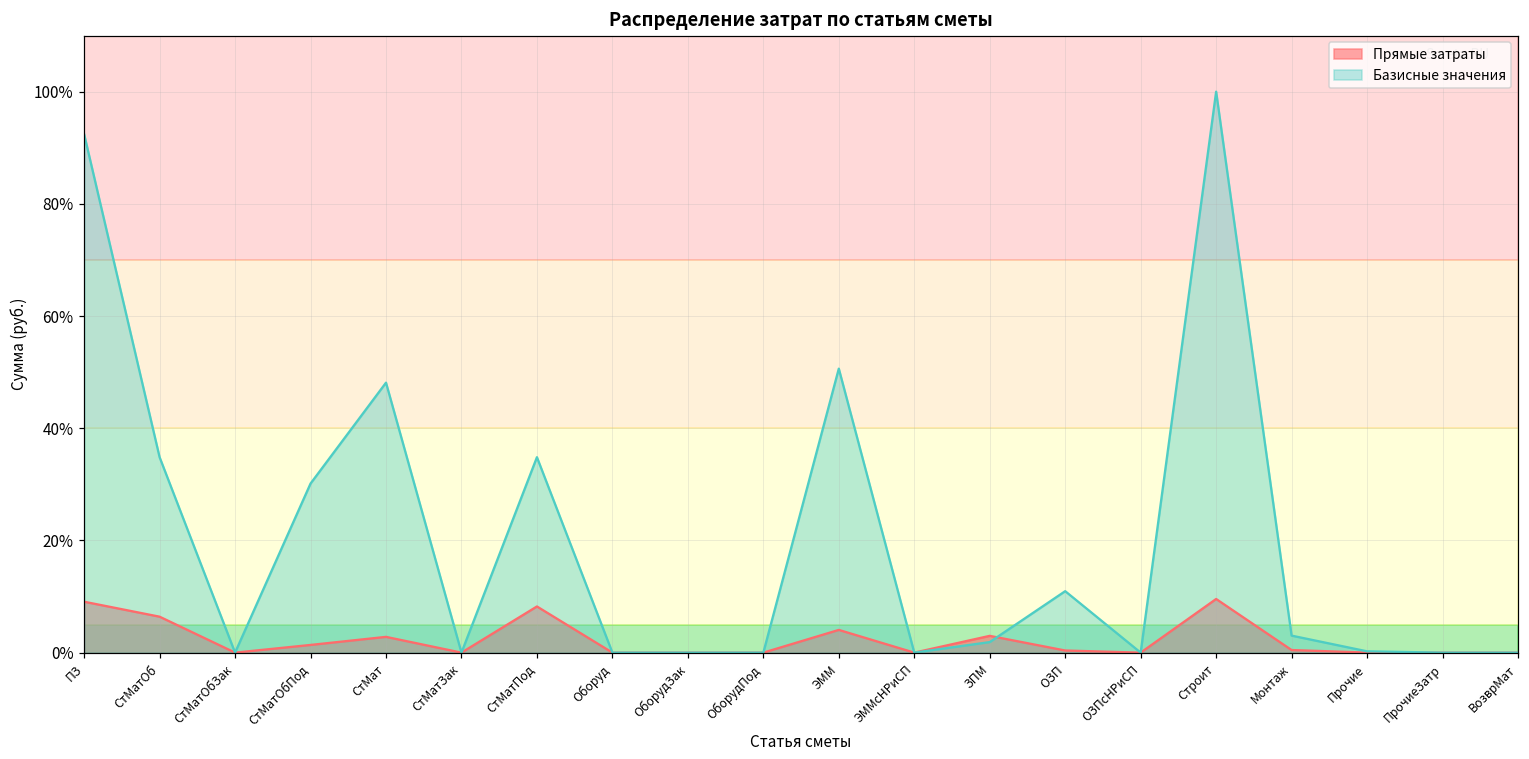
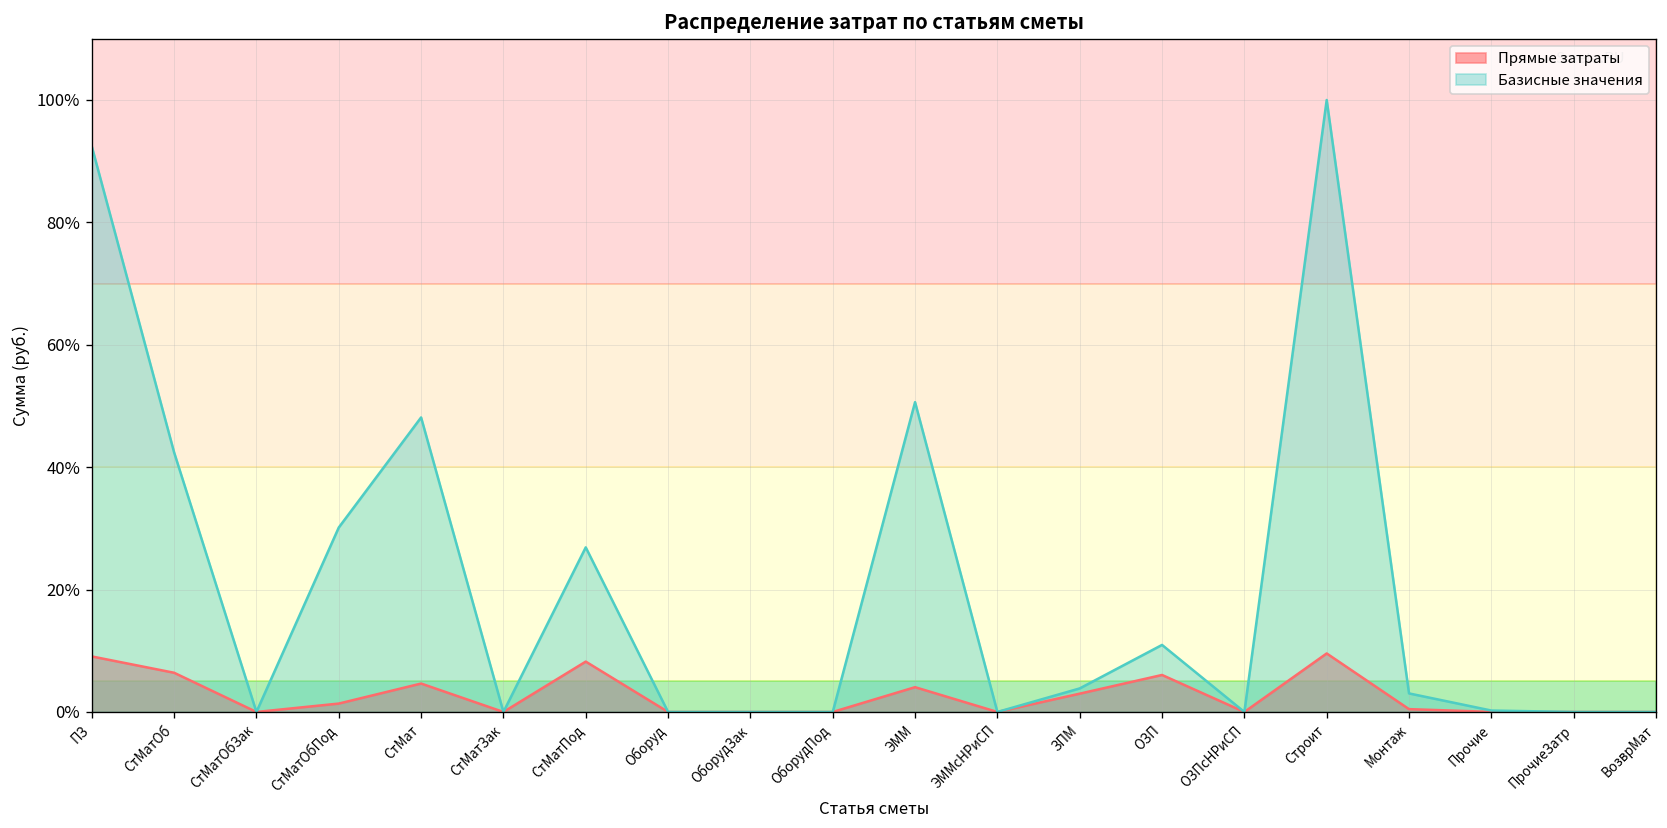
Базисные значения, СтМатОб: 35% -> 42%
Прямые затраты, СтМат: 3% -> 5%
Базисные значения, СтМатПод: 35% -> 27%
Базисные значения, ЗПМ: 2% -> 4%
Прямые затраты, ОЗП: 0% -> 6%
